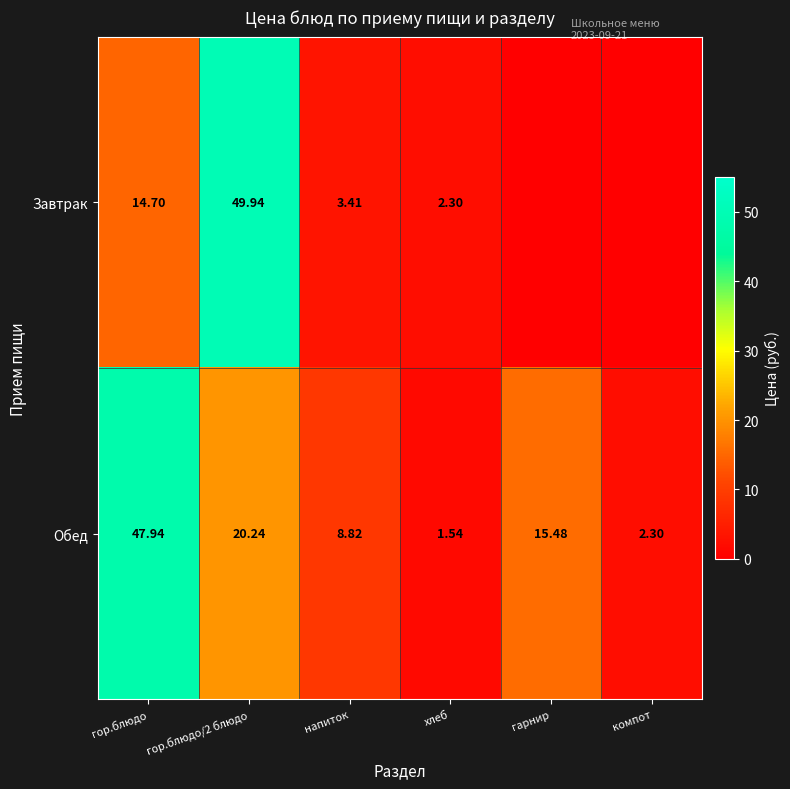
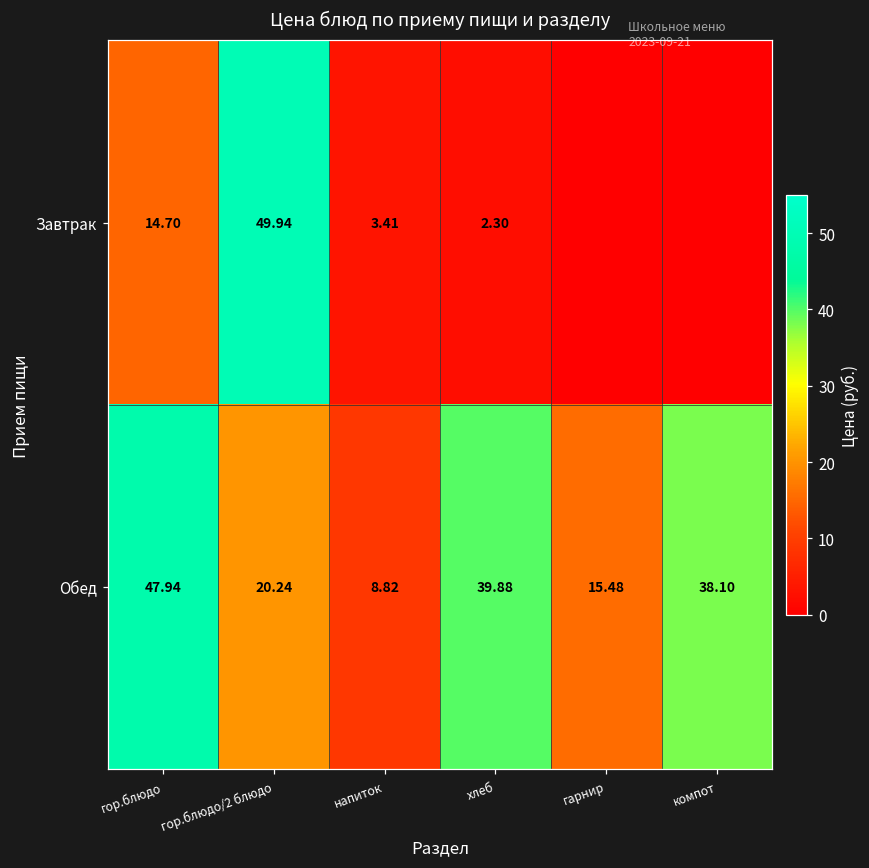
Обед, хлеб: 1.54 -> 39.88
Обед, компот: 2.30 -> 38.10
